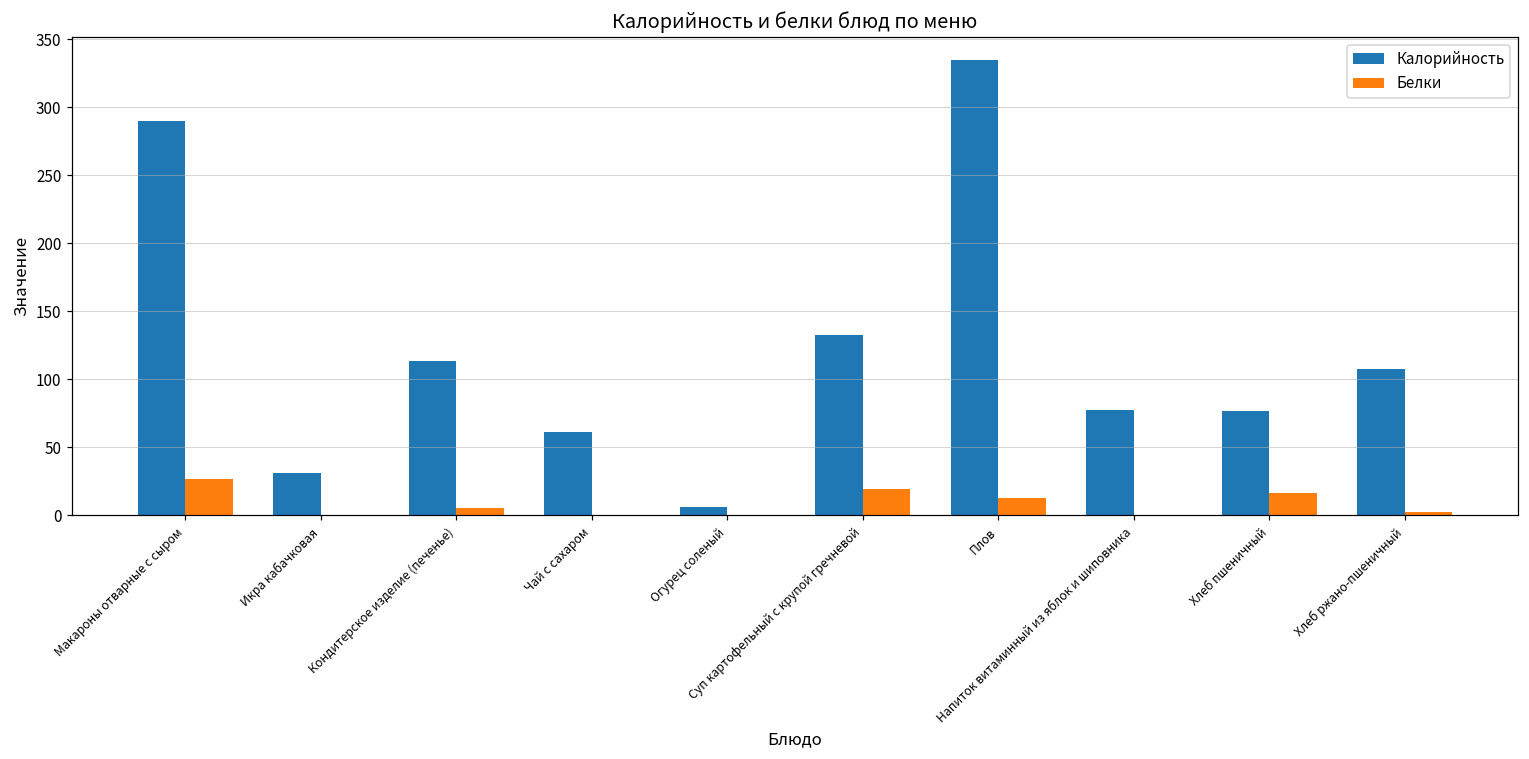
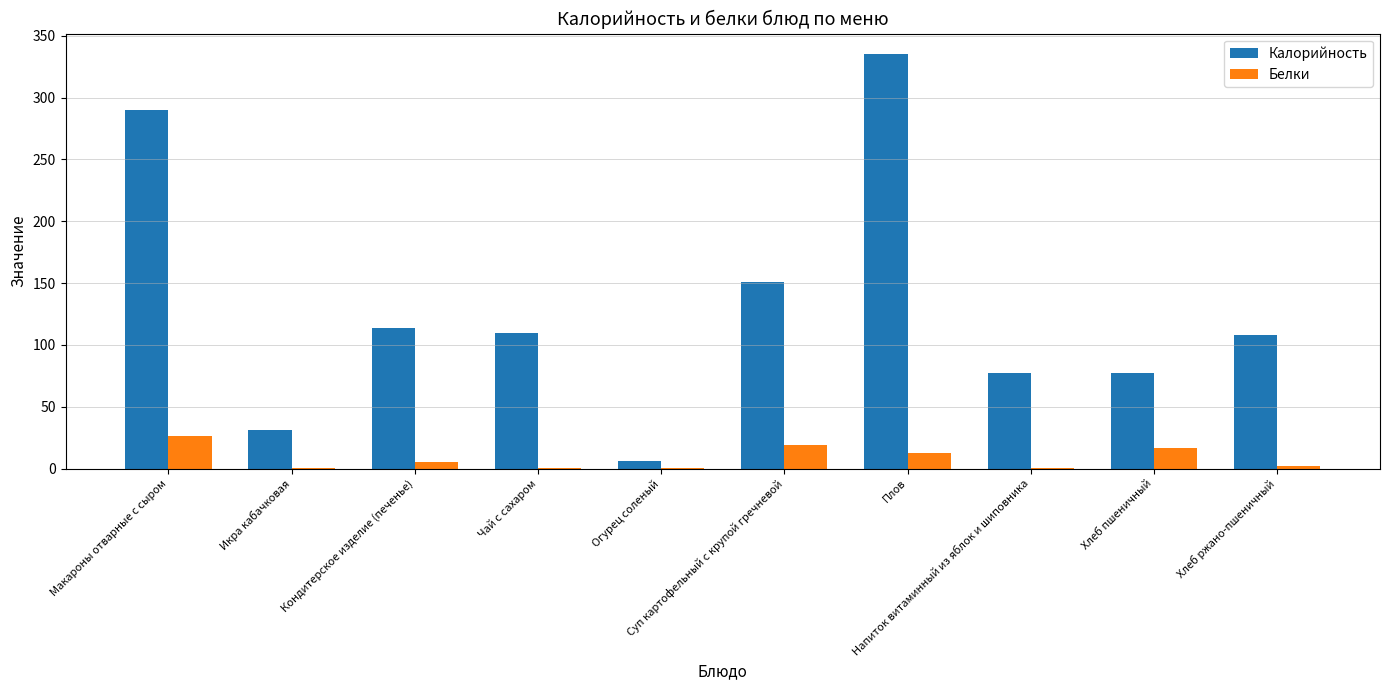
Калорийность, Чай с сахаром: 61 -> 109
Калорийность, Суп картофельный с крупой гречневой: 133 -> 151
